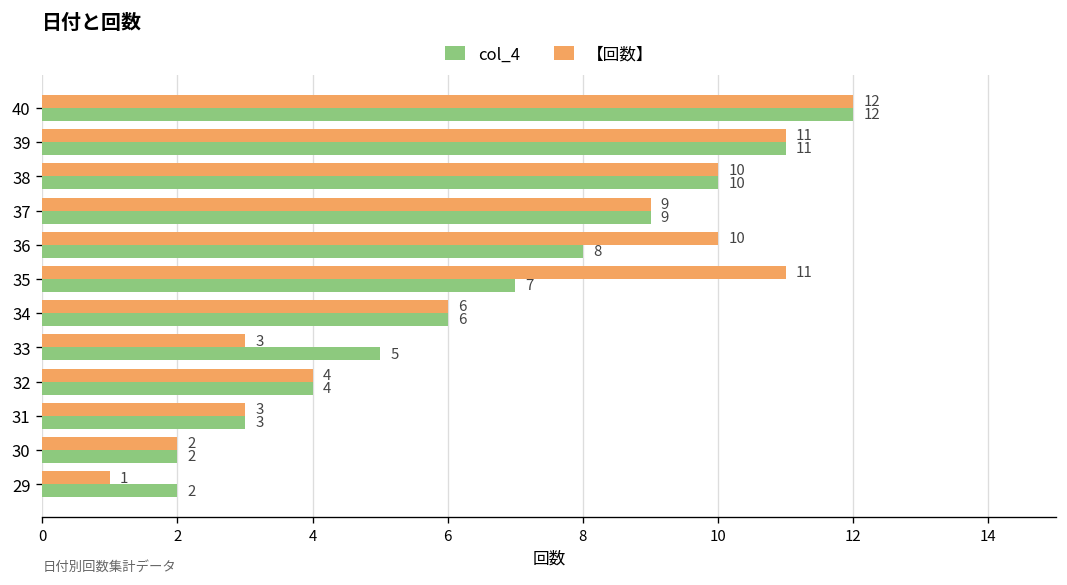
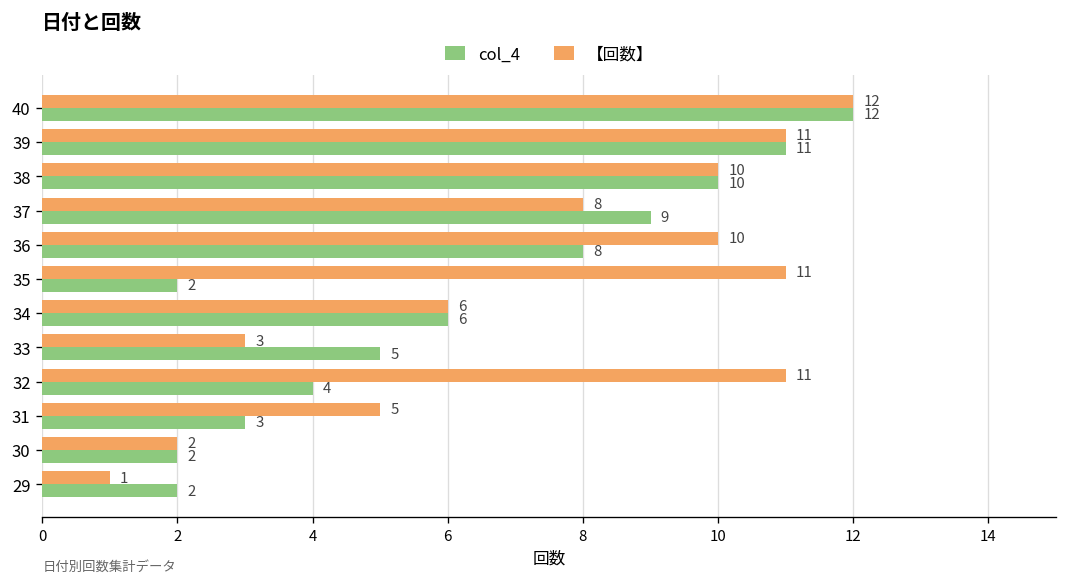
【回数】, 37: 9 -> 8
col_4, 35: 7 -> 2
【回数】, 32: 4 -> 11
【回数】, 31: 3 -> 5
